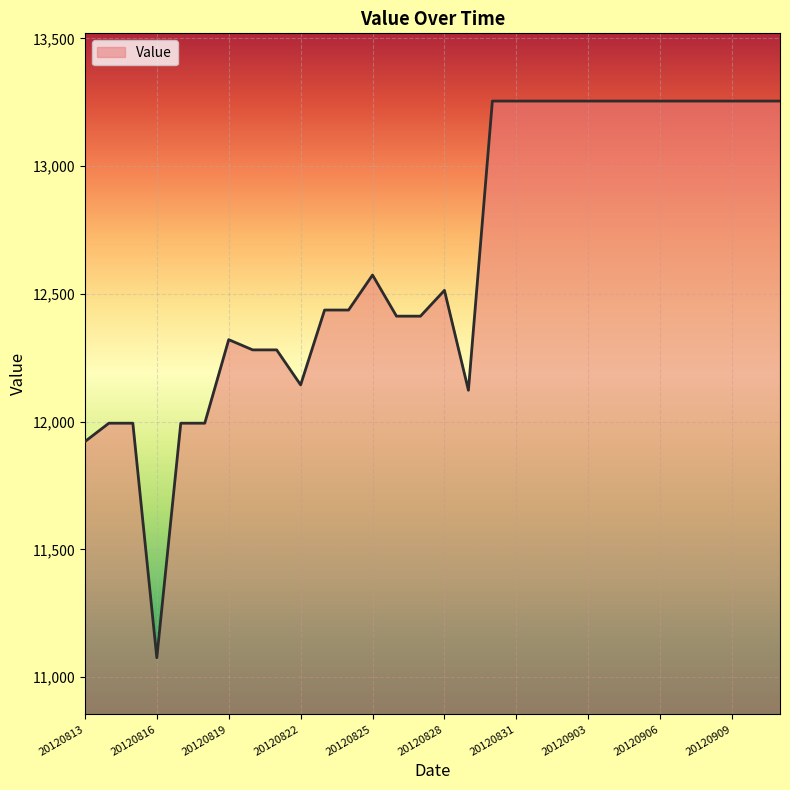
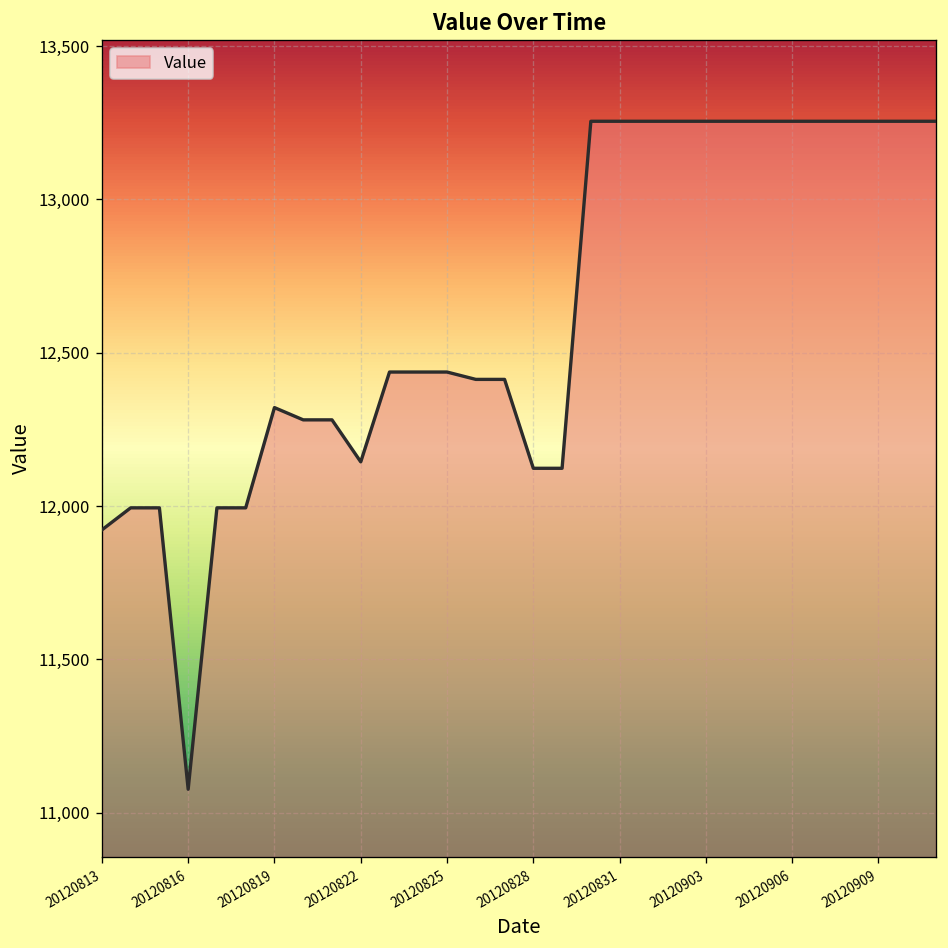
20120825: 12,570 -> 12,440
20120828: 12,510 -> 12,120
